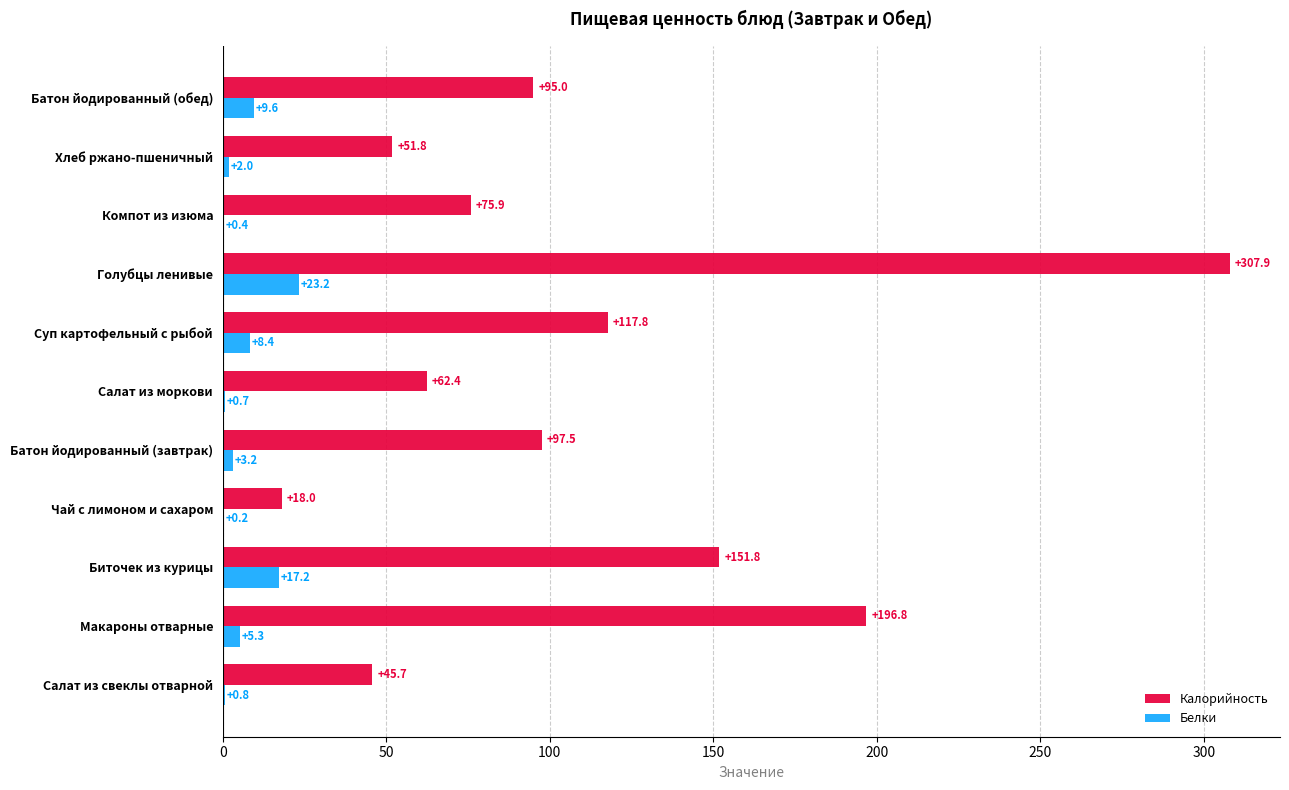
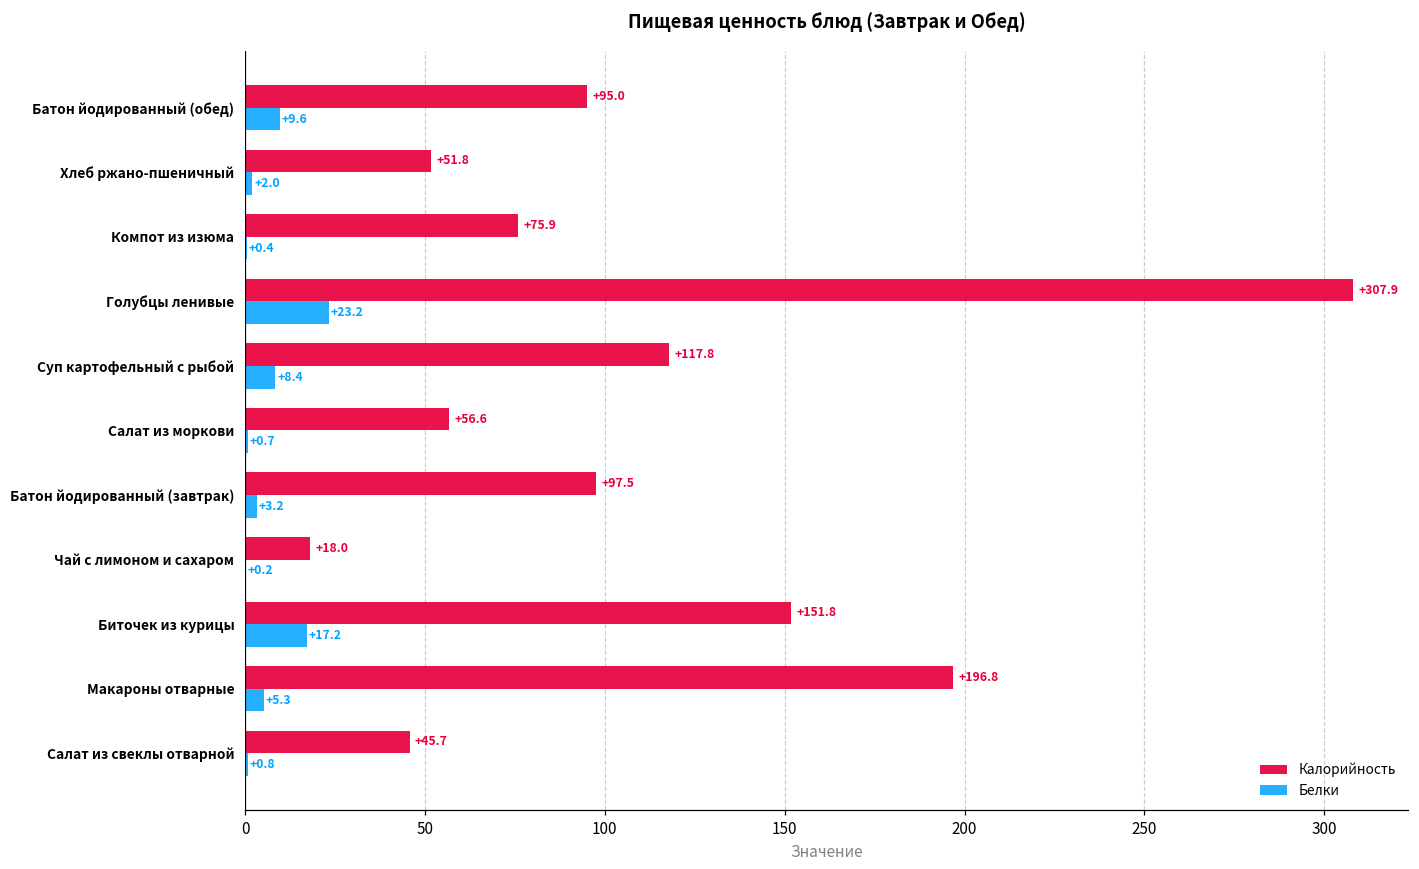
Калорийность, Салат из моркови: +62.4 -> +56.6
